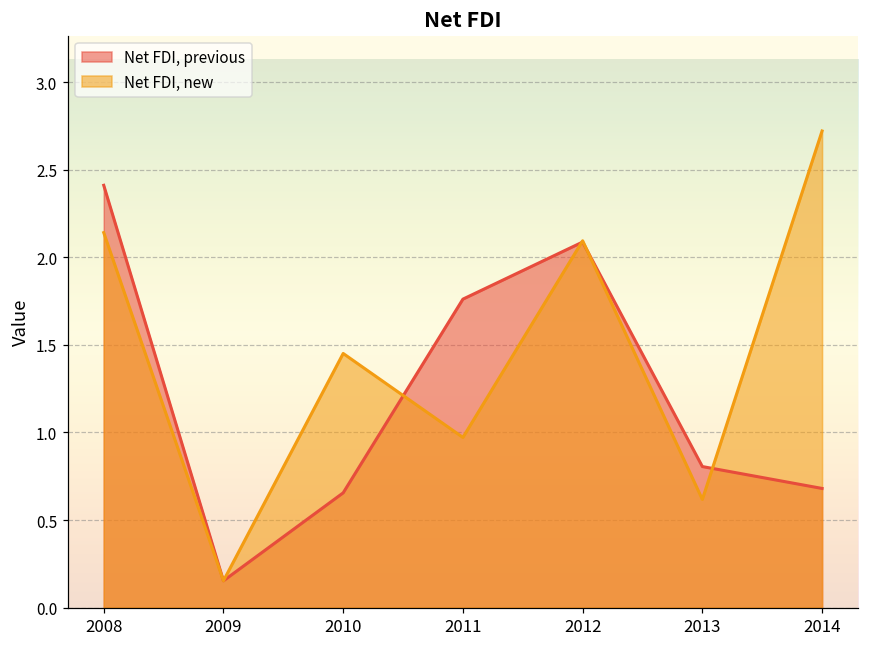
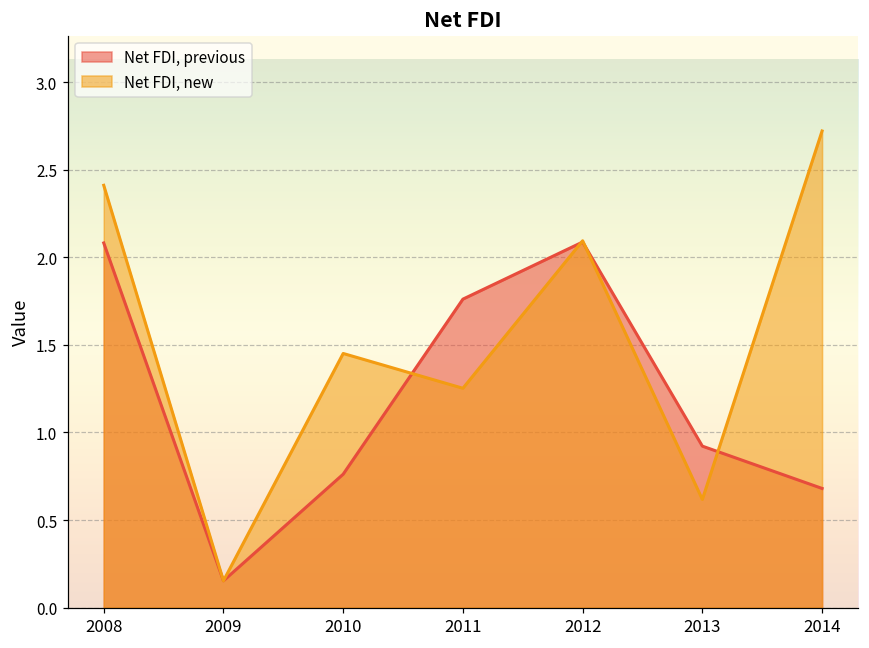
Net FDI, previous, 2008: 2.41 -> 2.08
Net FDI, new, 2008: 2.14 -> 2.41
Net FDI, previous, 2010: 0.66 -> 0.76
Net FDI, new, 2011: 0.97 -> 1.25
Net FDI, previous, 2013: 0.81 -> 0.92
